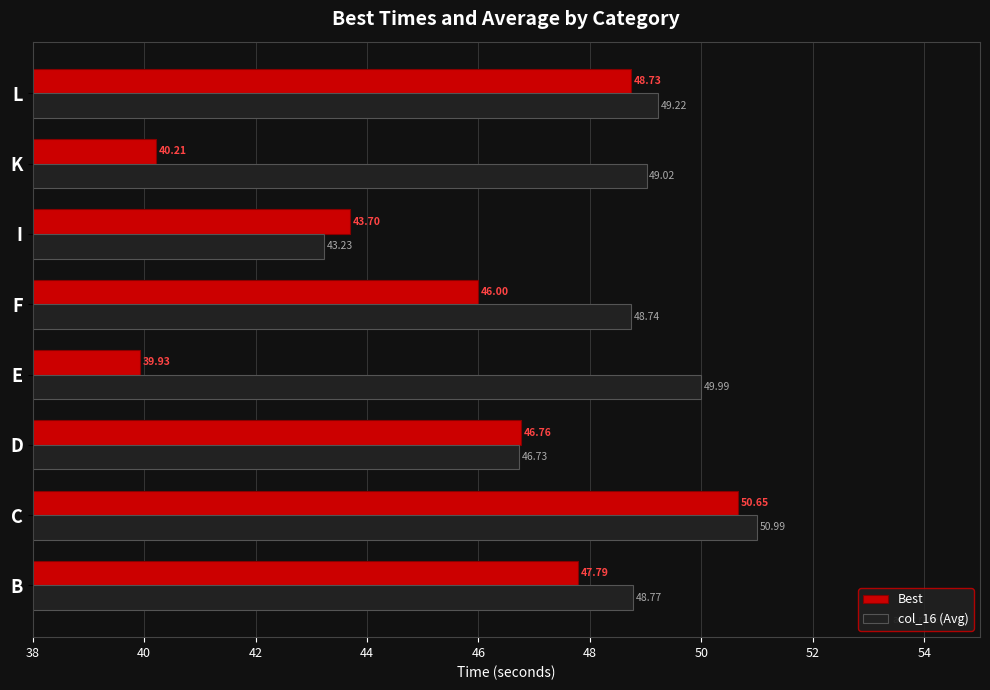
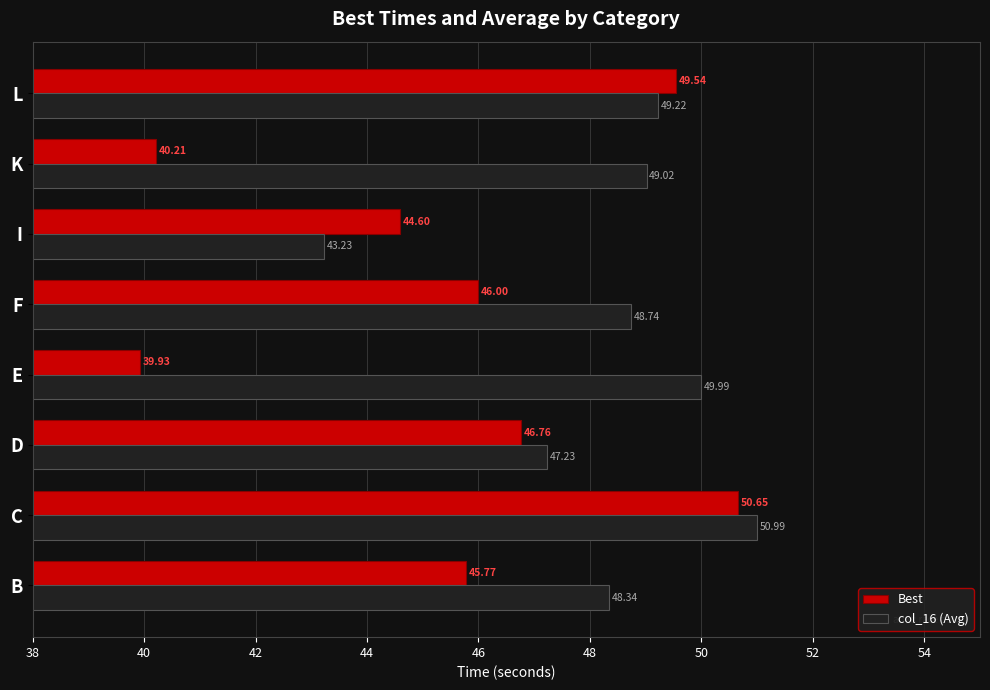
Best, L: 48.73 -> 49.54
Best, I: 43.70 -> 44.60
col_16 (Avg), D: 46.73 -> 47.23
Best, B: 47.79 -> 45.77
col_16 (Avg), B: 48.77 -> 48.34
